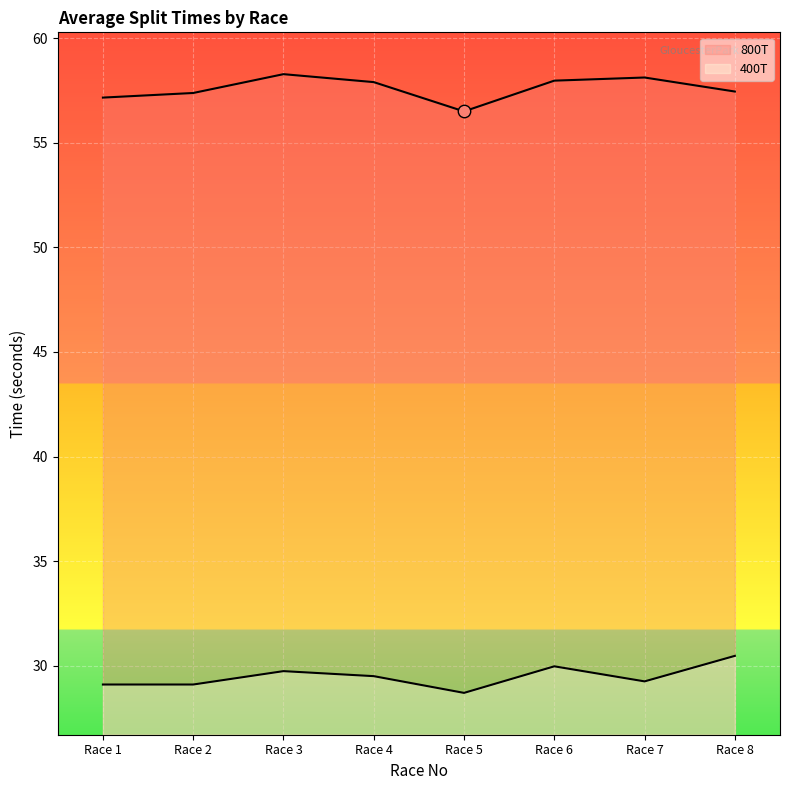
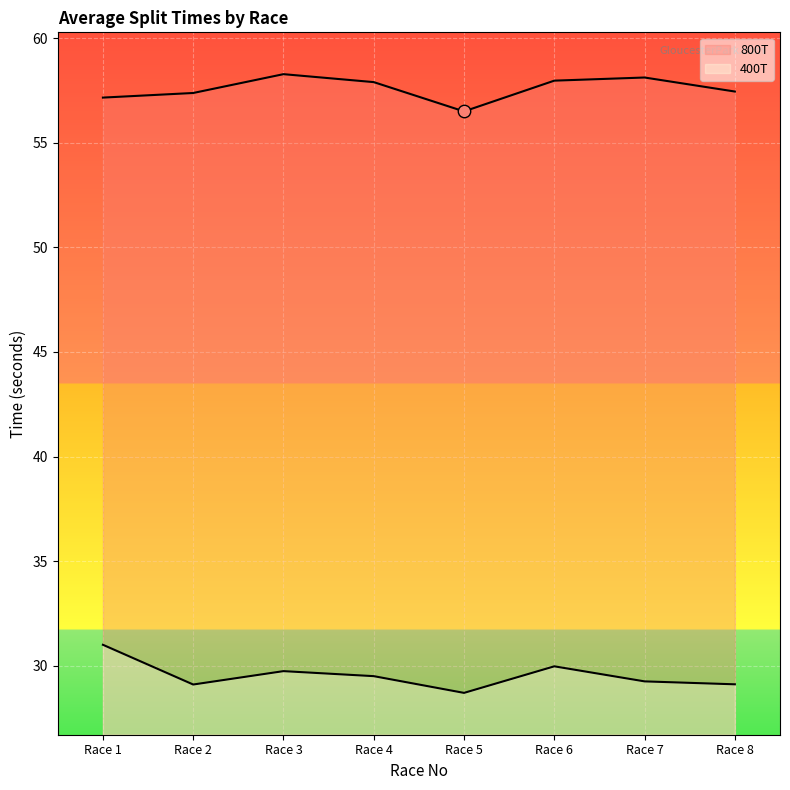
400T, Race 1: 29.1 -> 31.0
400T, Race 8: 30.5 -> 29.1
